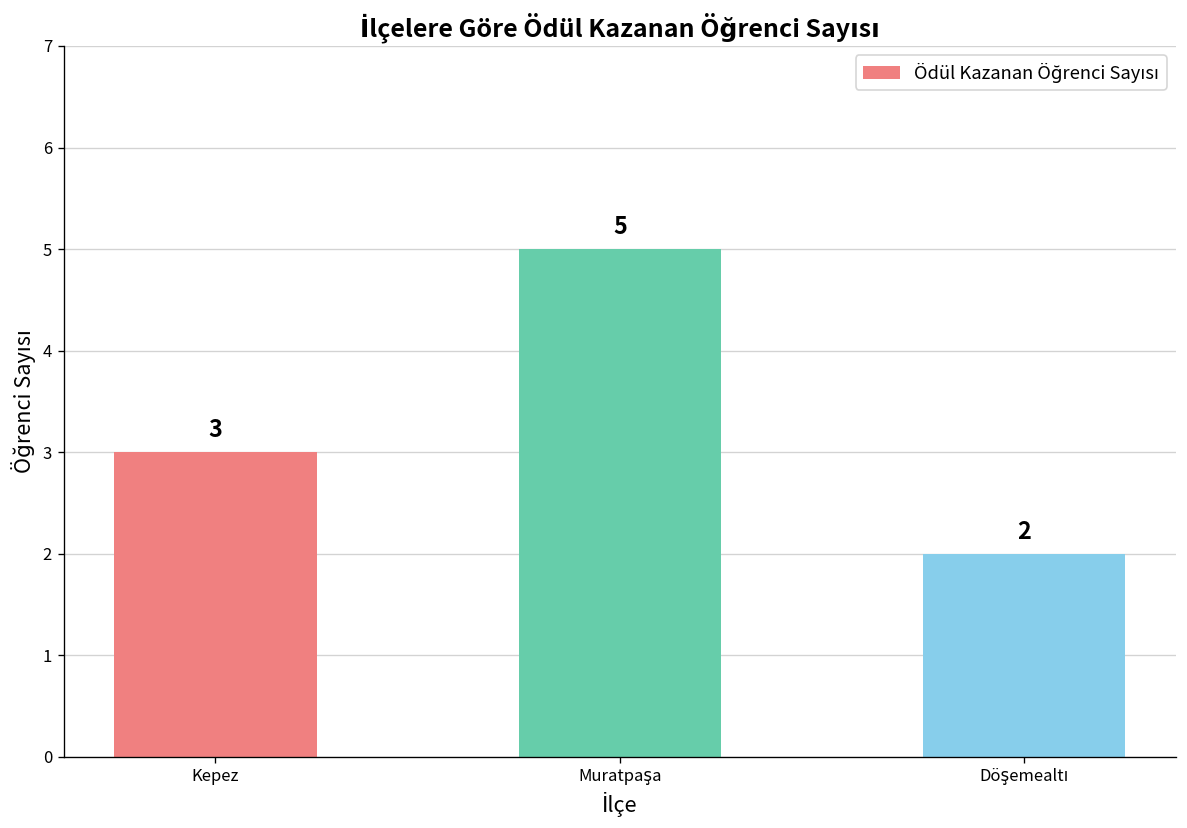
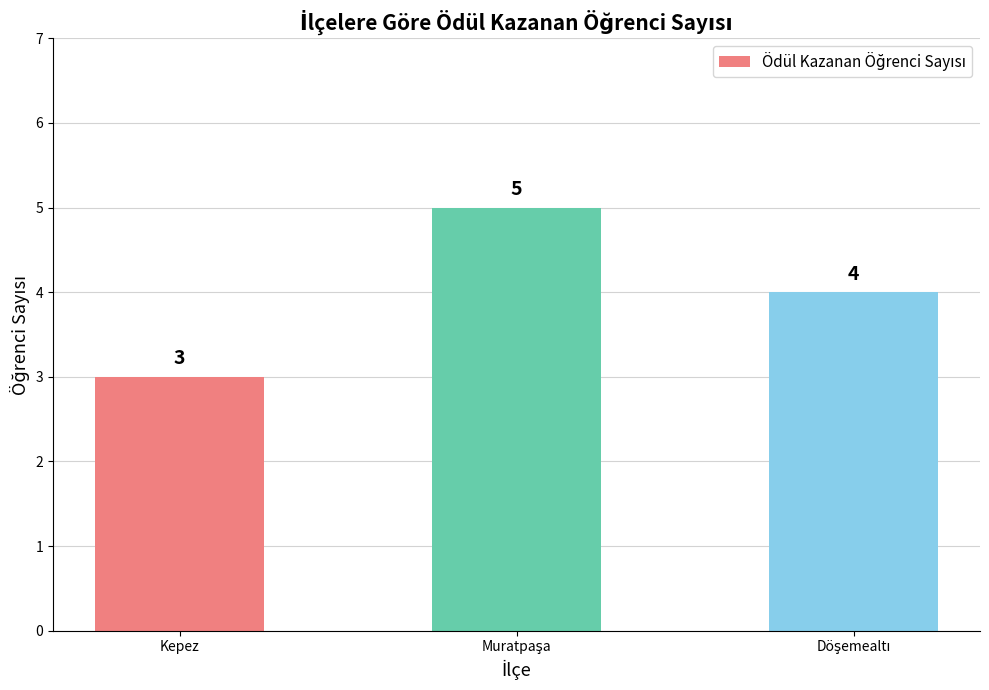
Döşemealtı: 2 -> 4
